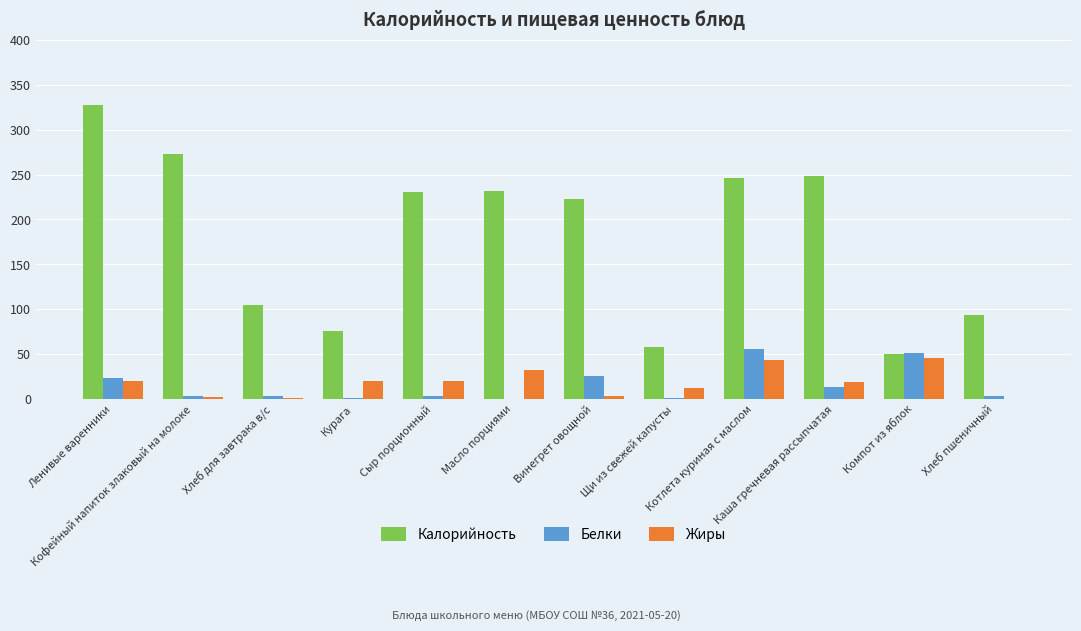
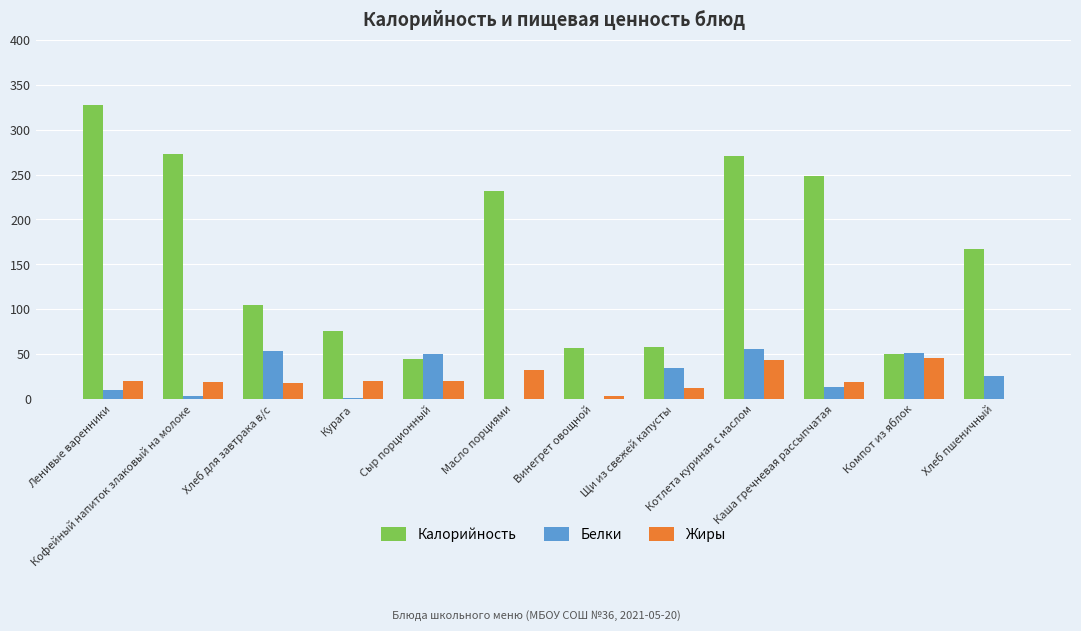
Белки, Ленивые варенники: 20 -> 10
Жиры, Кофейный напиток злаковый на молоке: 0 -> 20
Белки, Хлеб для завтрака в/с: 0 -> 50
Жиры, Хлеб для завтрака в/с: 0 -> 20
Калорийность, Сыр порционный: 230 -> 50
Белки, Сыр порционный: 0 -> 50
Калорийность, Винегрет овощной: 220 -> 60
Белки, Винегрет овощной: 30 -> 0
Белки, Щи из свежей капусты: 0 -> 40
Калорийность, Котлета куриная с маслом: 250 -> 270
Калорийность, Хлеб пшеничный: 90 -> 170
Белки, Хлеб пшеничный: 0 -> 30
